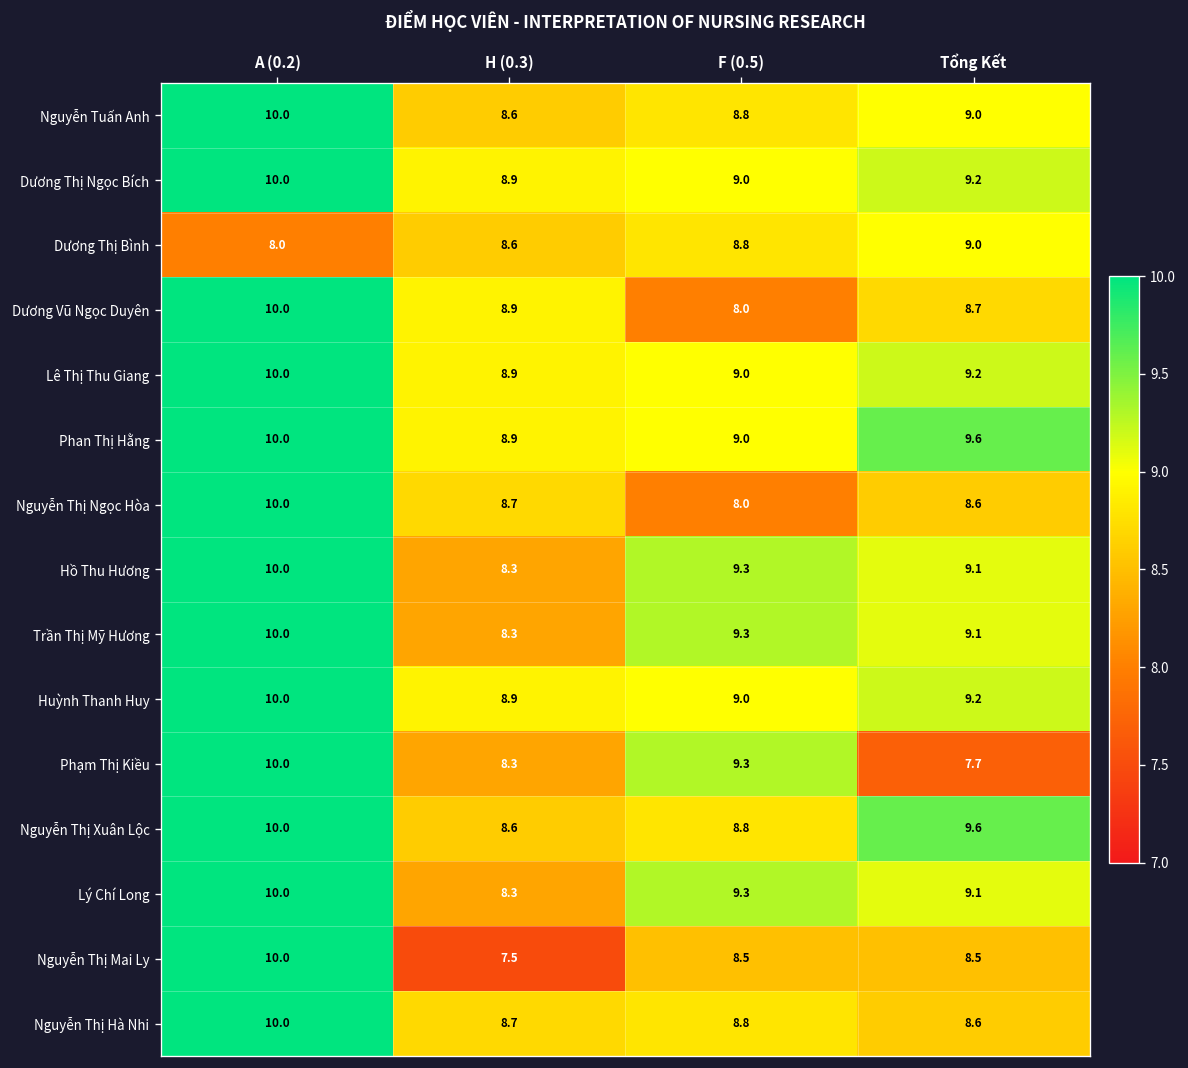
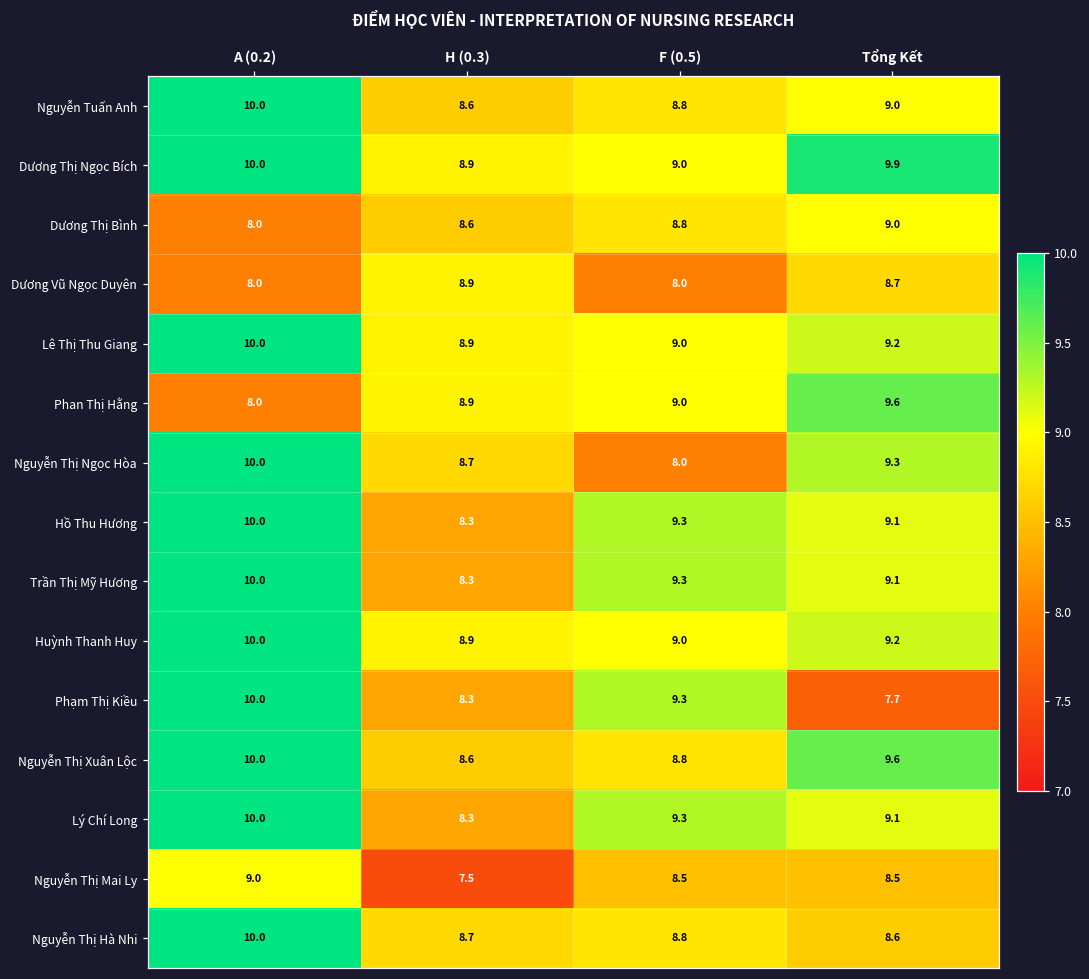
Dương Thị Ngọc Bích, Tổng Kết: 9.2 -> 9.9
Dương Vũ Ngọc Duyên, A (0.2): 10.0 -> 8.0
Phan Thị Hằng, A (0.2): 10.0 -> 8.0
Nguyễn Thị Ngọc Hòa, Tổng Kết: 8.6 -> 9.3
Nguyễn Thị Mai Ly, A (0.2): 10.0 -> 9.0
